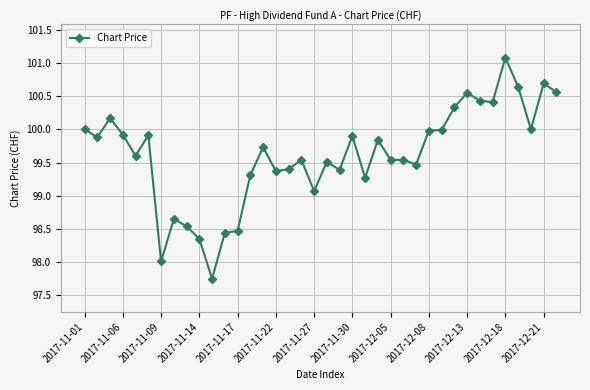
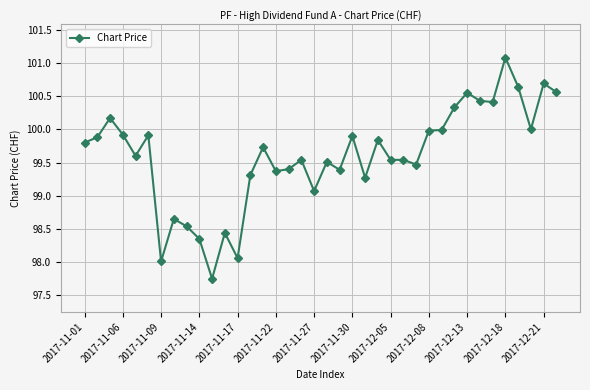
2017-11-01: 100.0 -> 99.8
2017-11-17: 98.5 -> 98.1
